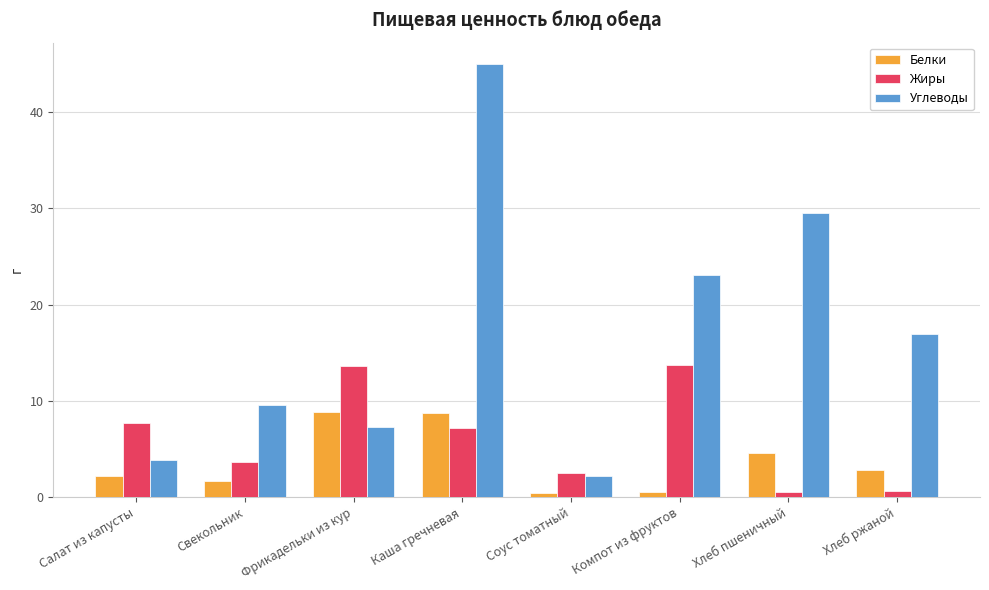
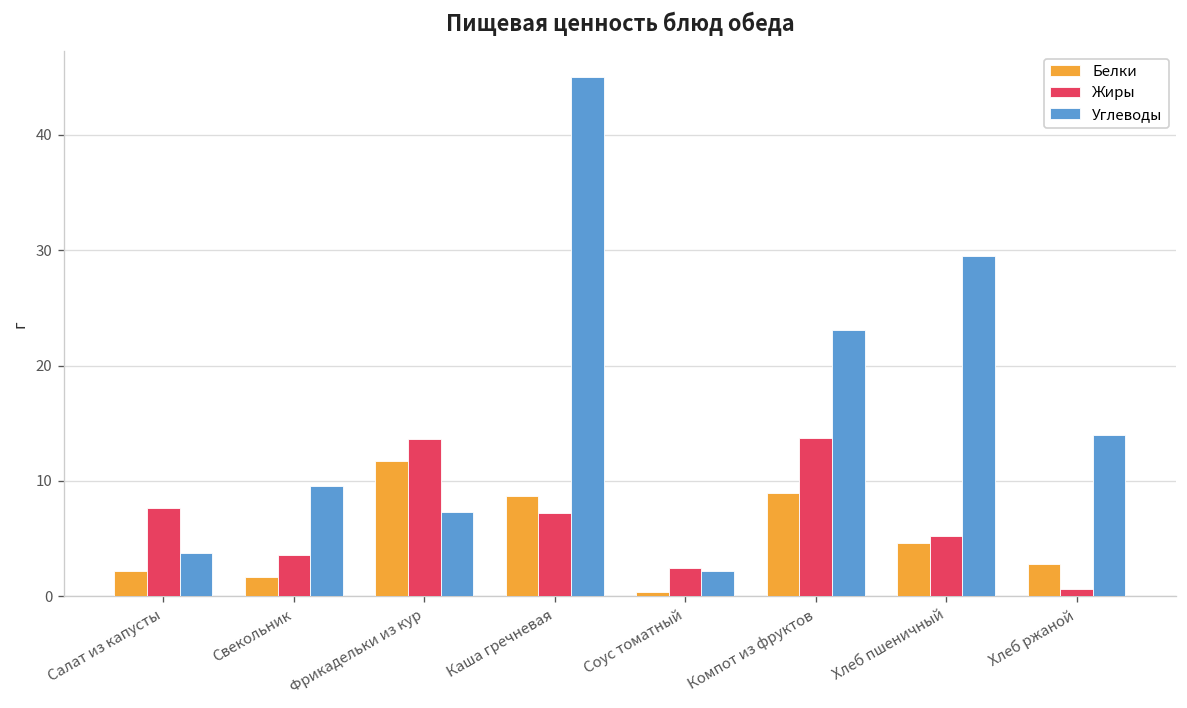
Белки, Фрикадельки из кур: 9 -> 12
Белки, Компот из фруктов: 1 -> 9
Жиры, Хлеб пшеничный: 1 -> 5
Углеводы, Хлеб ржаной: 17 -> 14
